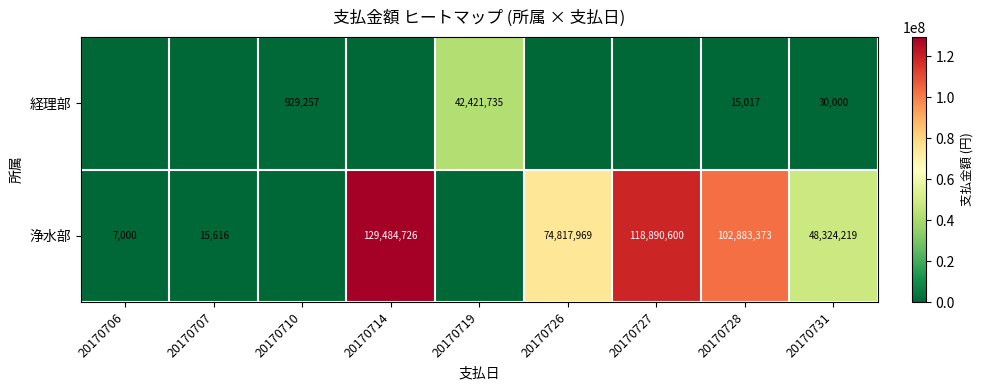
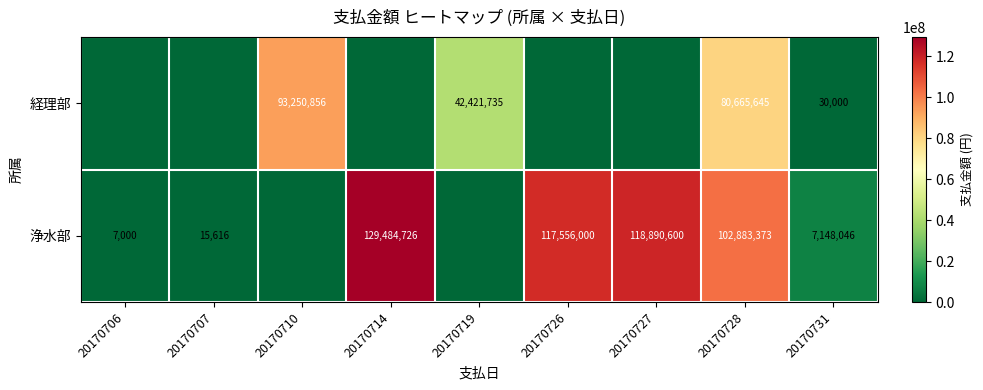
経理部, 20170710: 929,257 -> 93,250,856
経理部, 20170728: 15,017 -> 80,665,645
浄水部, 20170726: 74,817,969 -> 117,556,000
浄水部, 20170731: 48,324,219 -> 7,148,046
